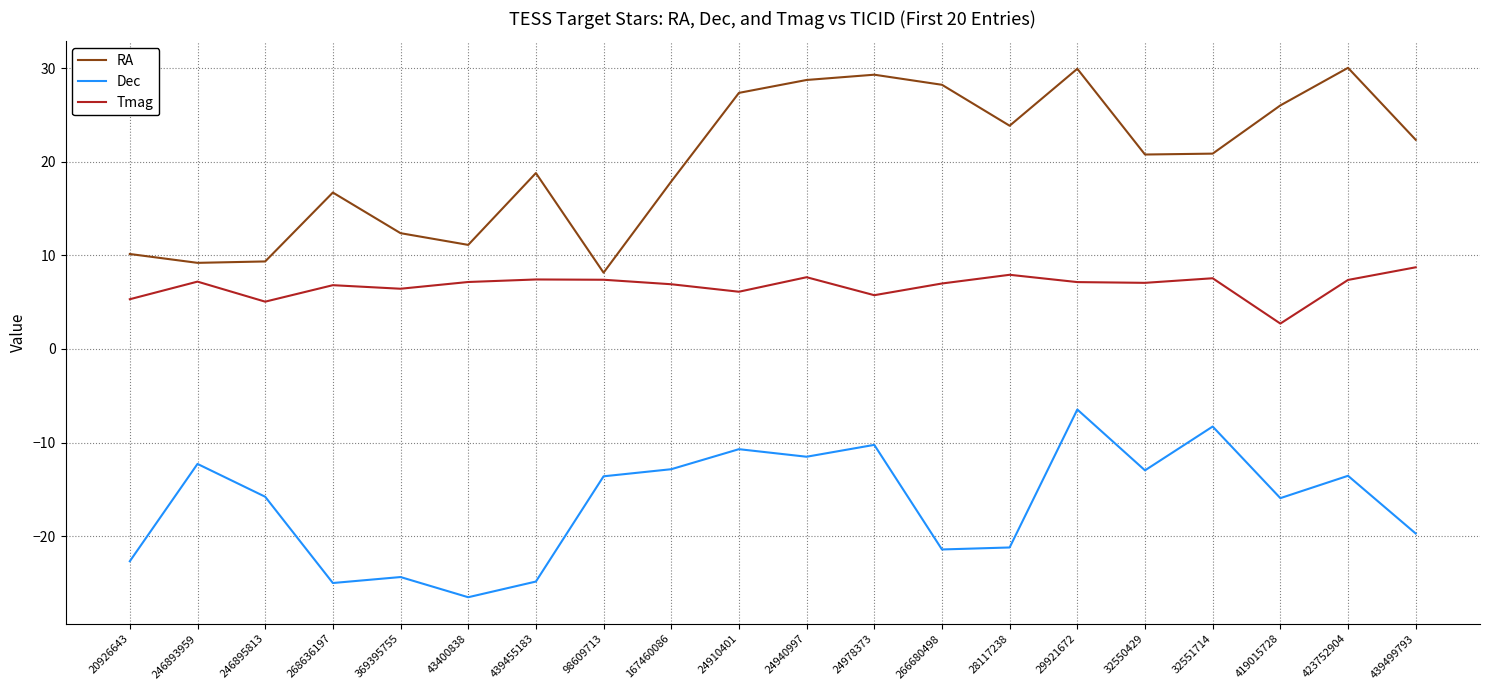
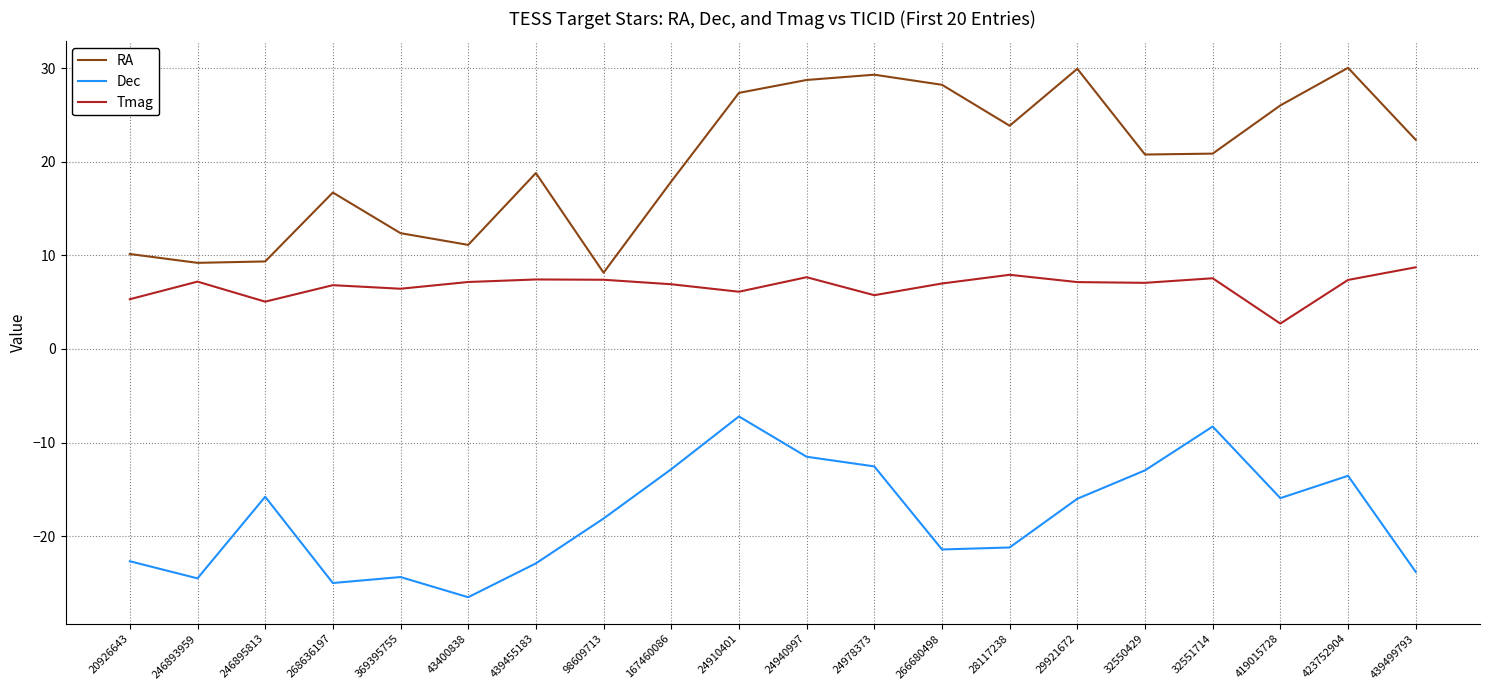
Dec, 246893959: -12 -> -25
Dec, 439455183: -25 -> -23
Dec, 98609713: -14 -> -18
Dec, 24910401: -11 -> -7
Dec, 24978373: -10 -> -13
Dec, 29921672: -6 -> -16
Dec, 439499793: -20 -> -24
